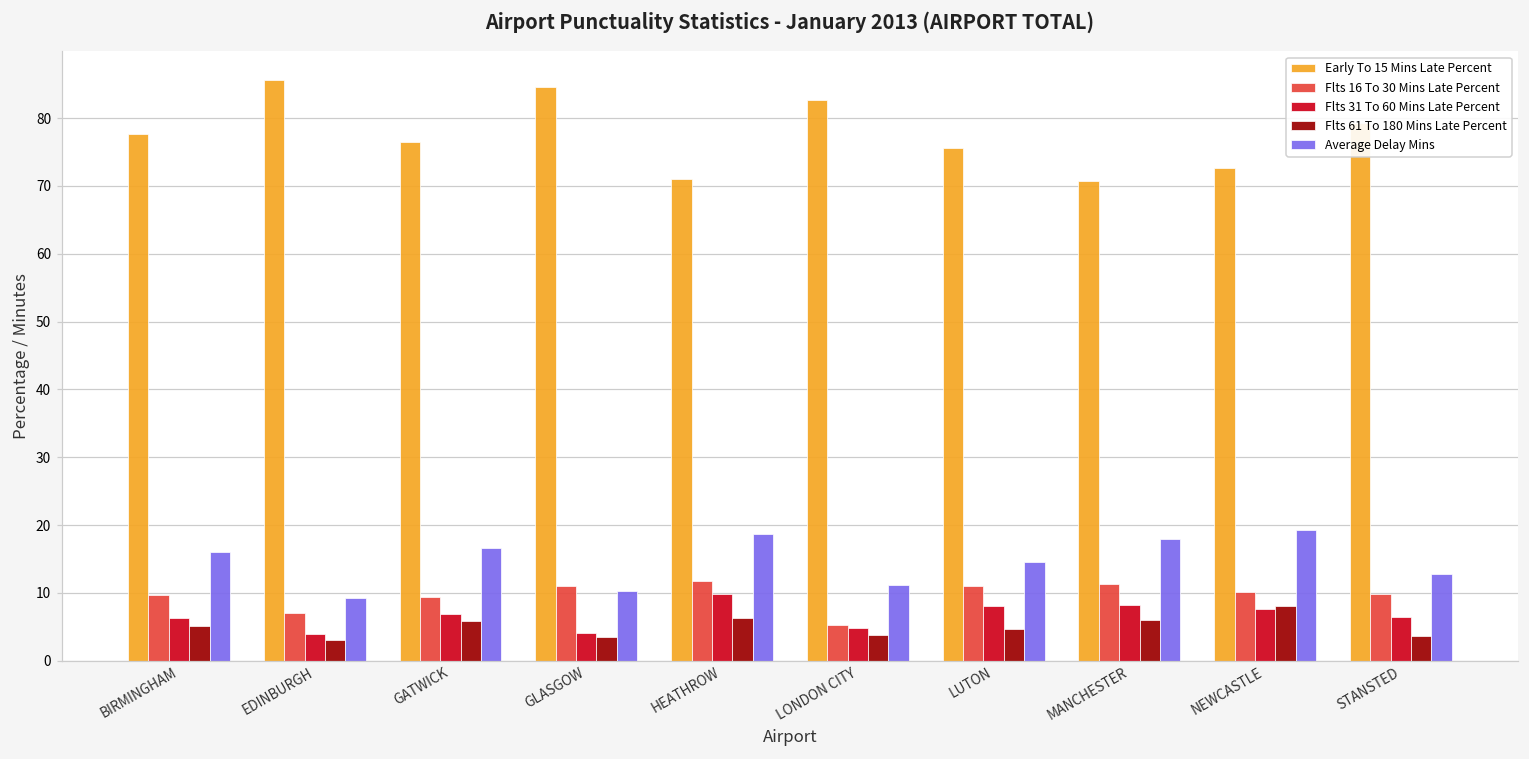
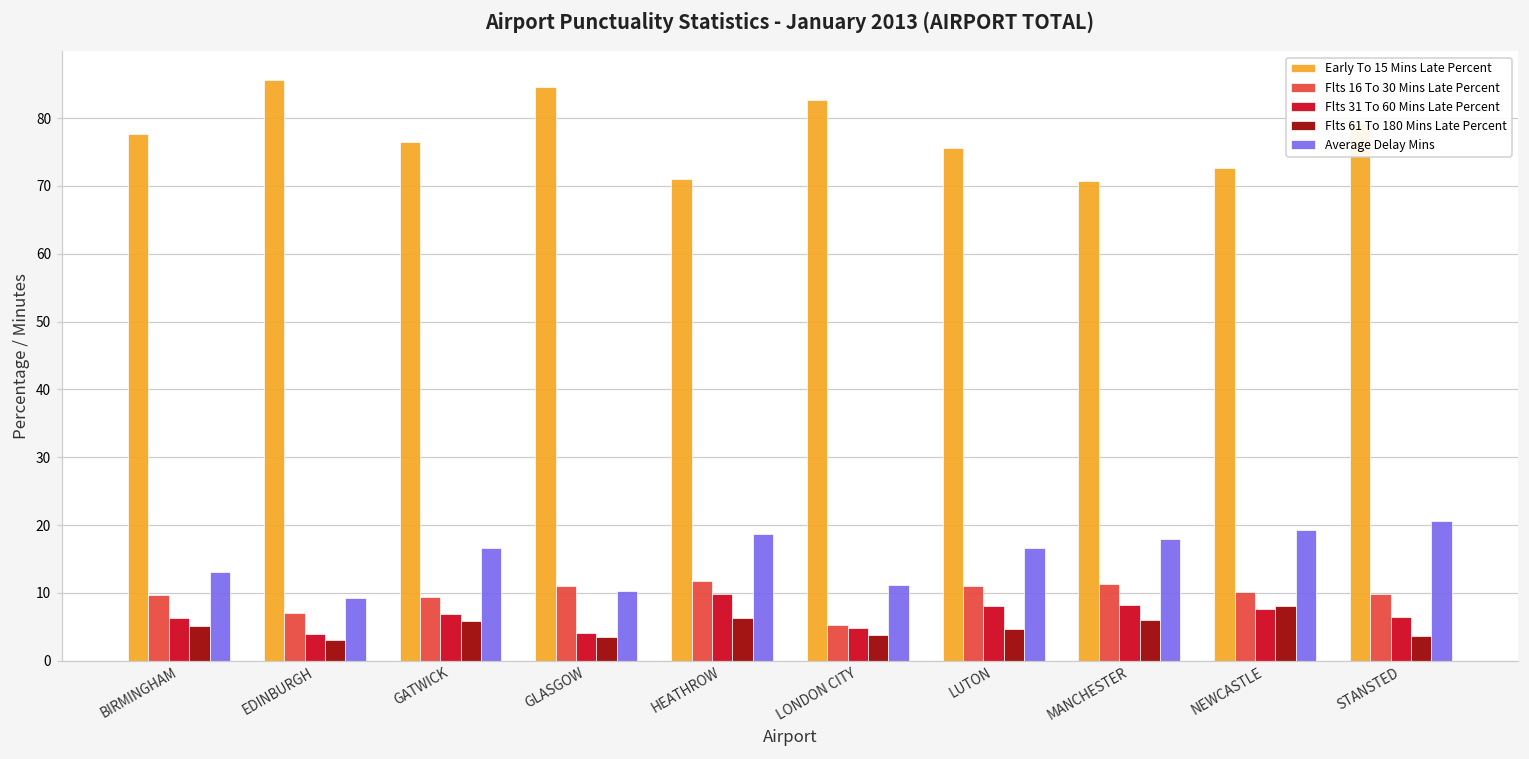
Average Delay Mins, BIRMINGHAM: 16 -> 13
Average Delay Mins, LUTON: 14 -> 17
Average Delay Mins, STANSTED: 13 -> 21
